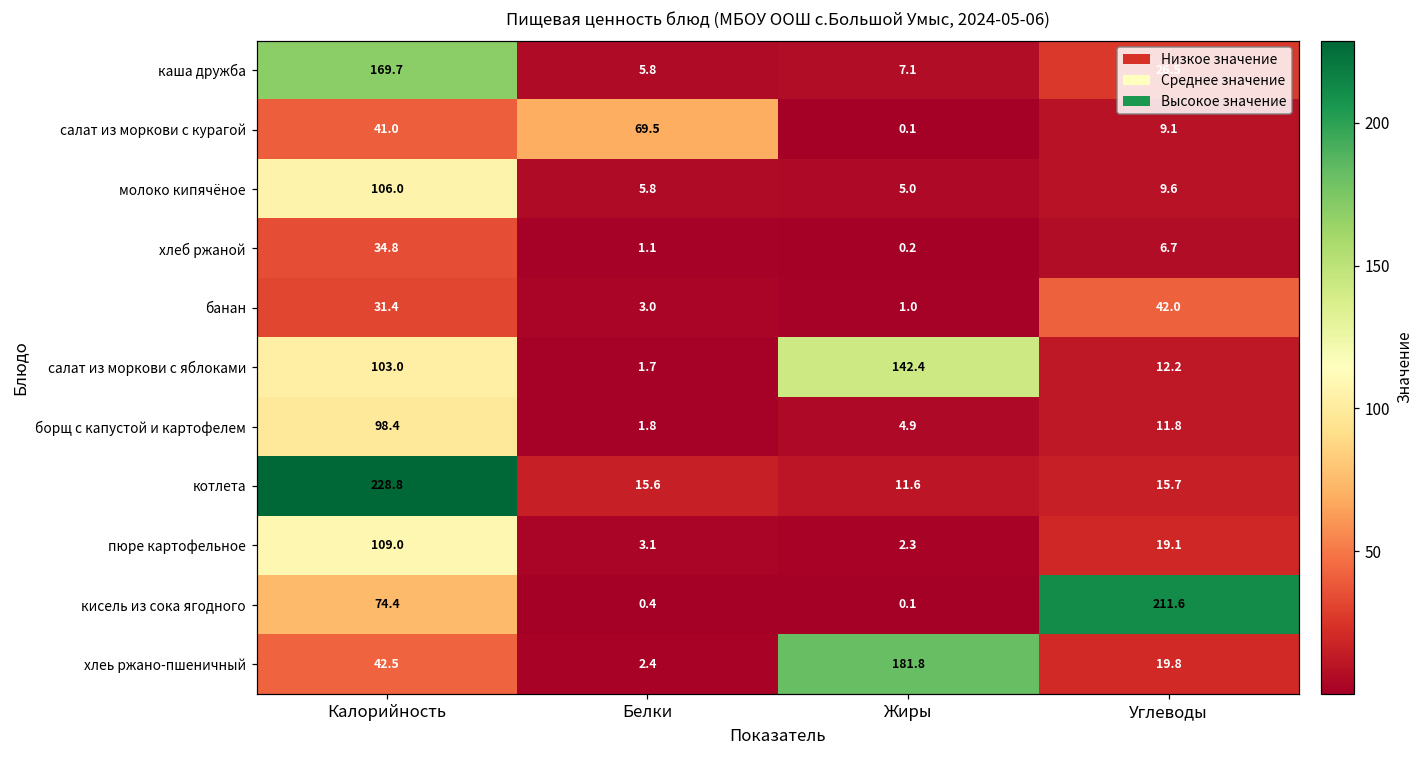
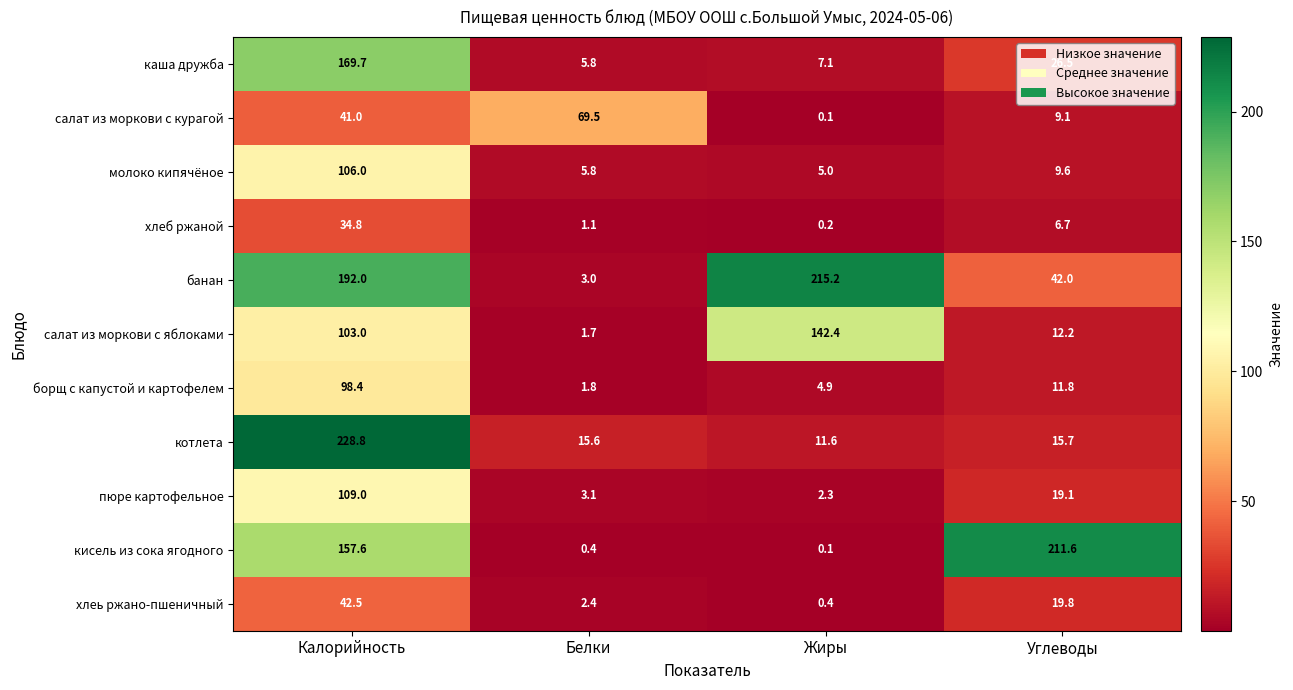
банан, Калорийность: 31.4 -> 192.0
банан, Жиры: 1.0 -> 215.2
кисель из сока ягодного, Калорийность: 74.4 -> 157.6
хлеь ржано-пшеничный, Жиры: 181.8 -> 0.4
